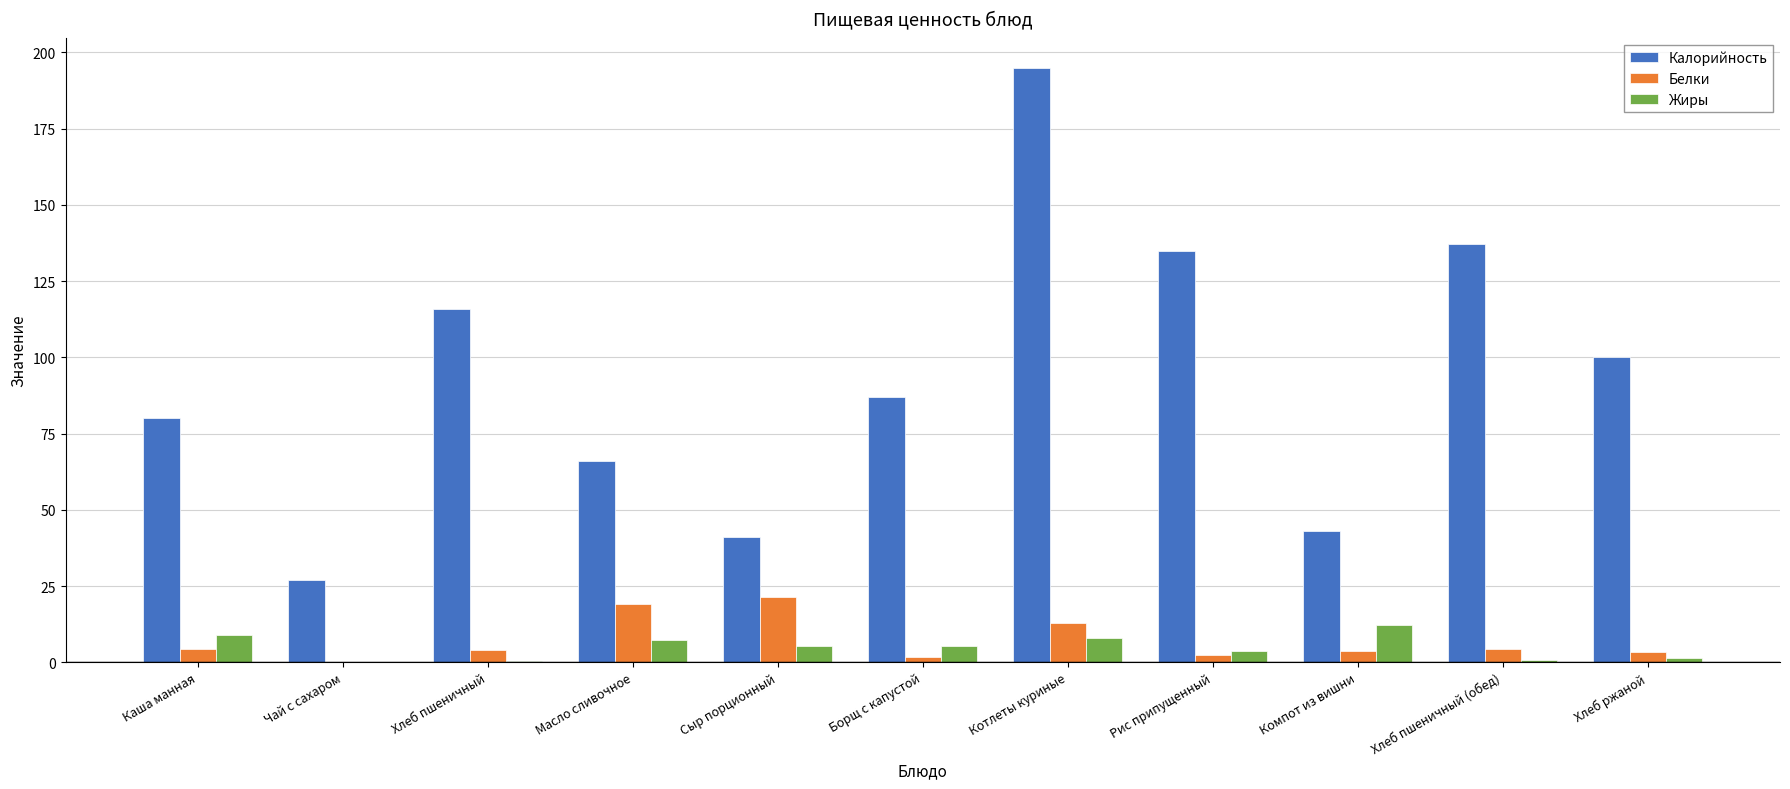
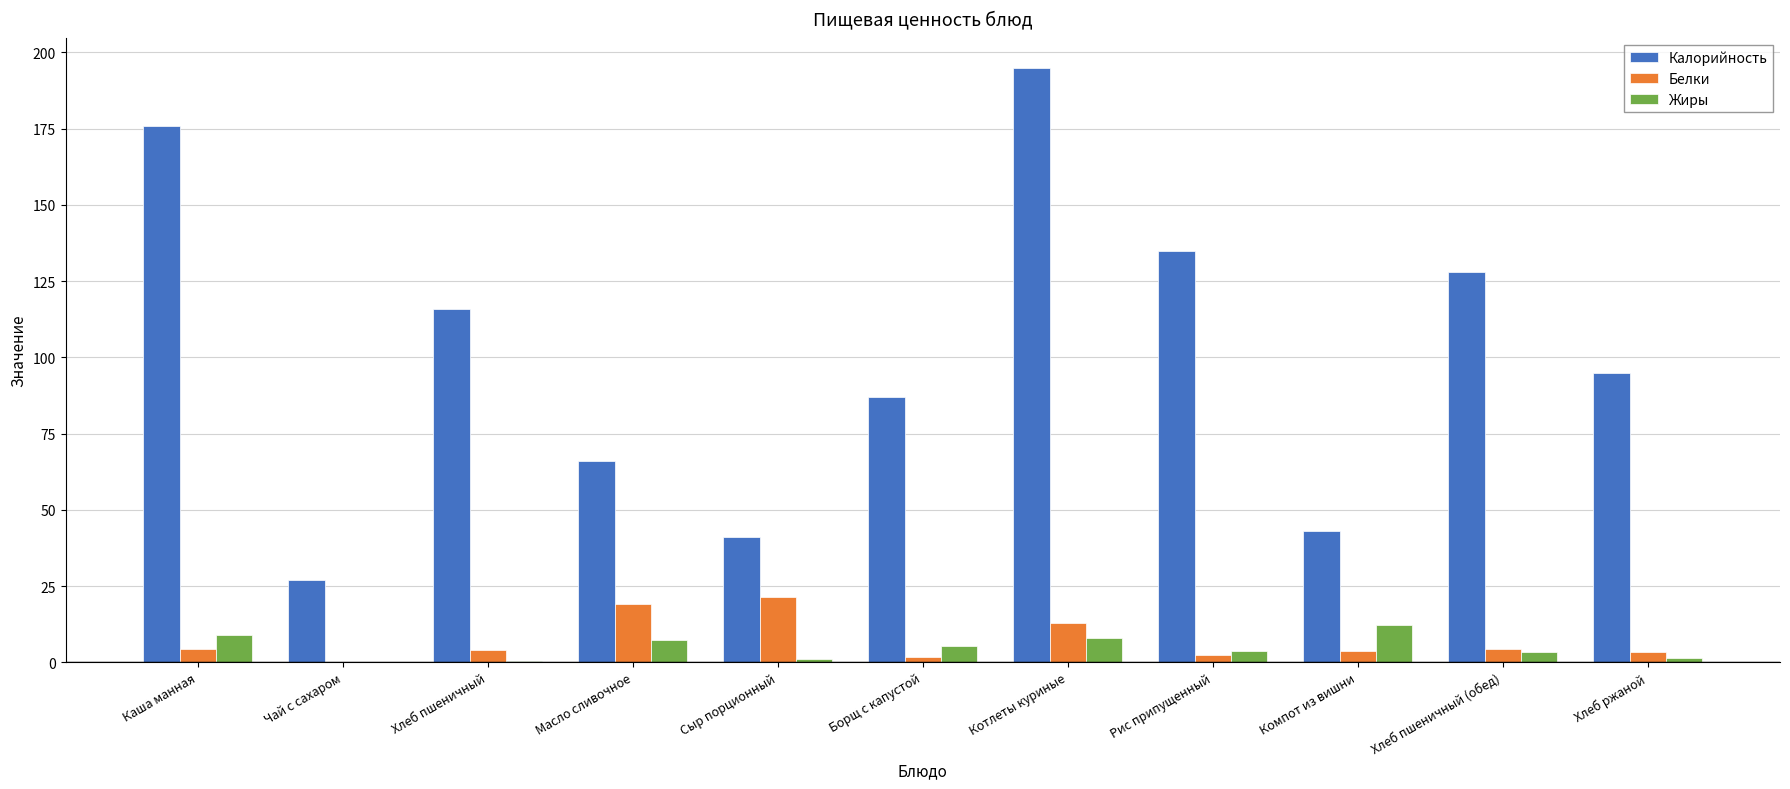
Калорийность, Каша манная: 80 -> 176
Жиры, Сыр порционный: 6 -> 1
Калорийность, Хлеб пшеничный (обед): 137 -> 128
Жиры, Хлеб пшеничный (обед): 1 -> 3
Калорийность, Хлеб ржаной: 100 -> 95
